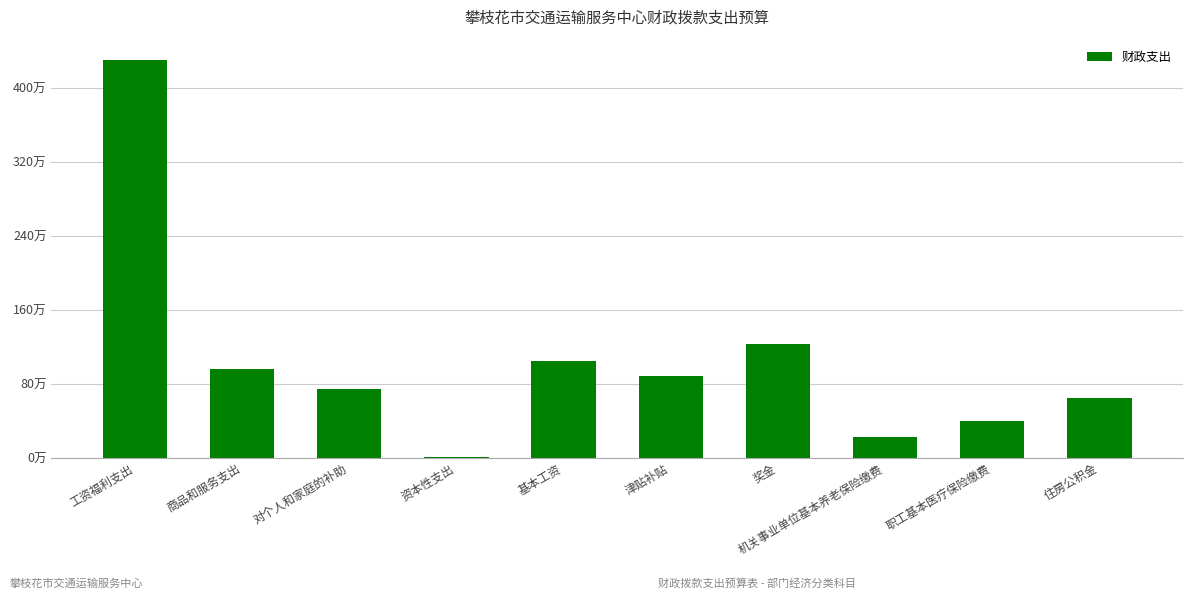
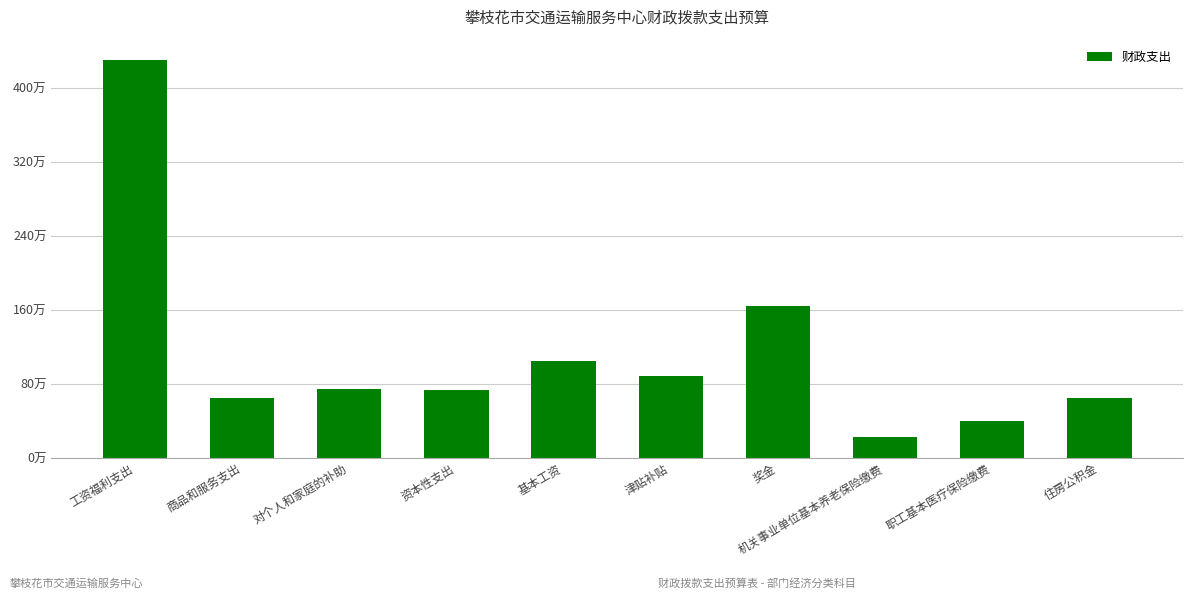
商品和服务支出: 100万 -> 60万
资本性支出: 0万 -> 70万
奖金: 120万 -> 160万
